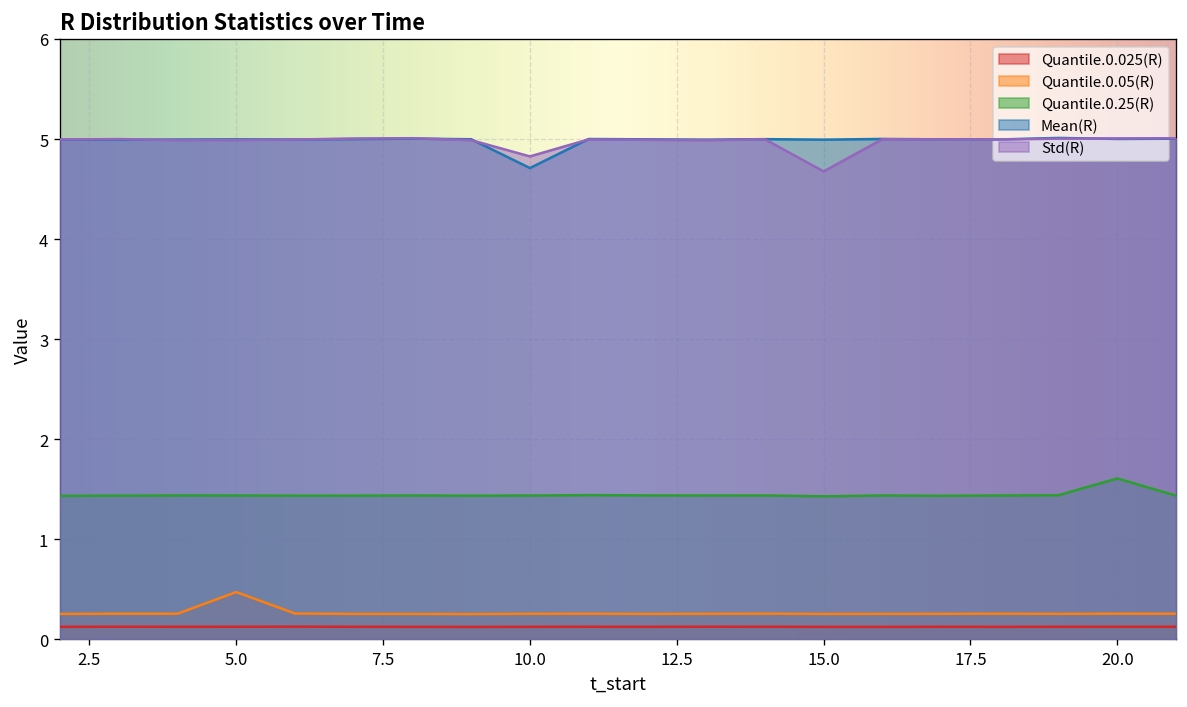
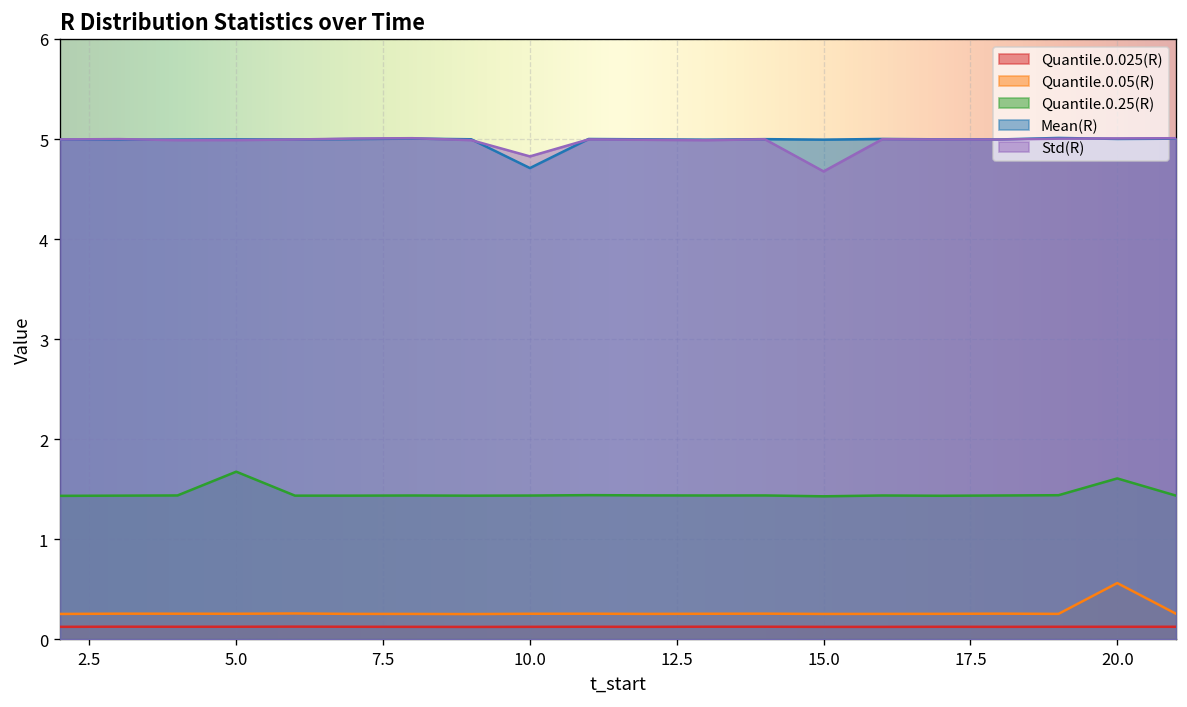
Quantile.0.05(R), 5.0: 0.5 -> 0.3
Quantile.0.25(R), 5.0: 1.4 -> 1.7
Quantile.0.05(R), 20.0: 0.3 -> 0.6
